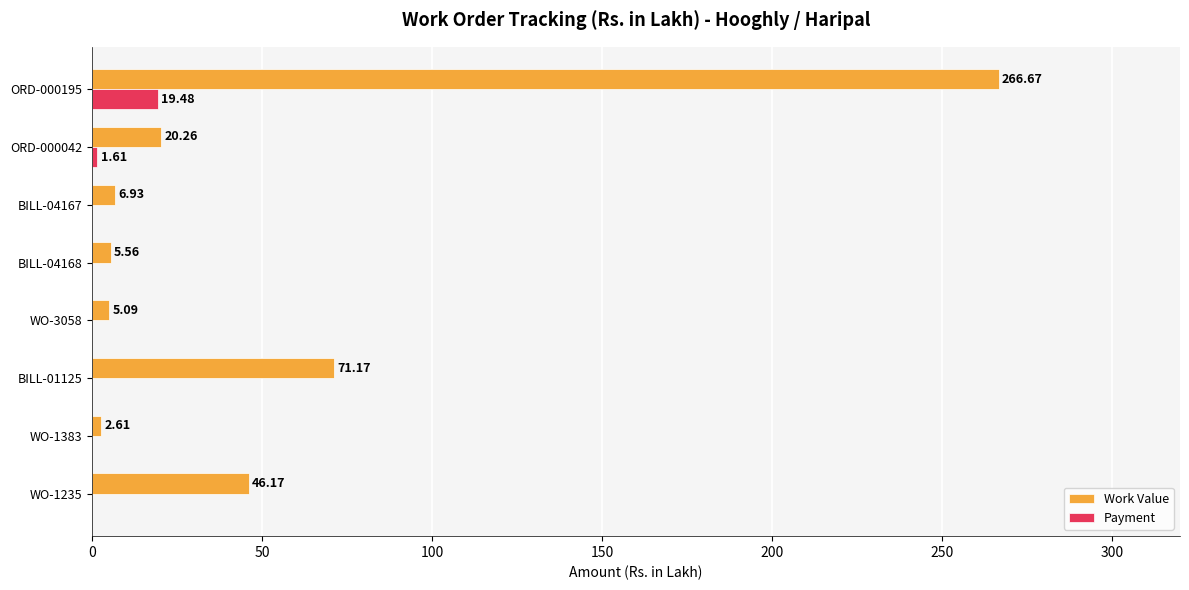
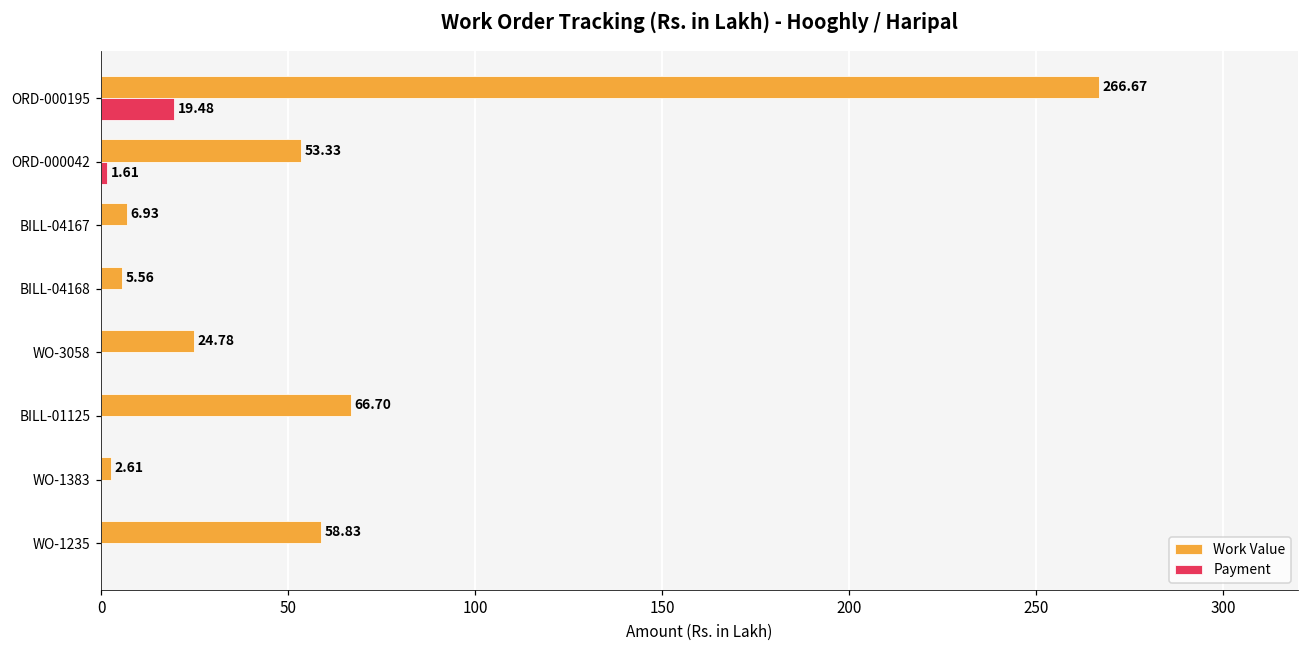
Work Value, ORD-000042: 20.26 -> 53.33
Work Value, WO-3058: 5.09 -> 24.78
Work Value, BILL-01125: 71.17 -> 66.70
Work Value, WO-1235: 46.17 -> 58.83
